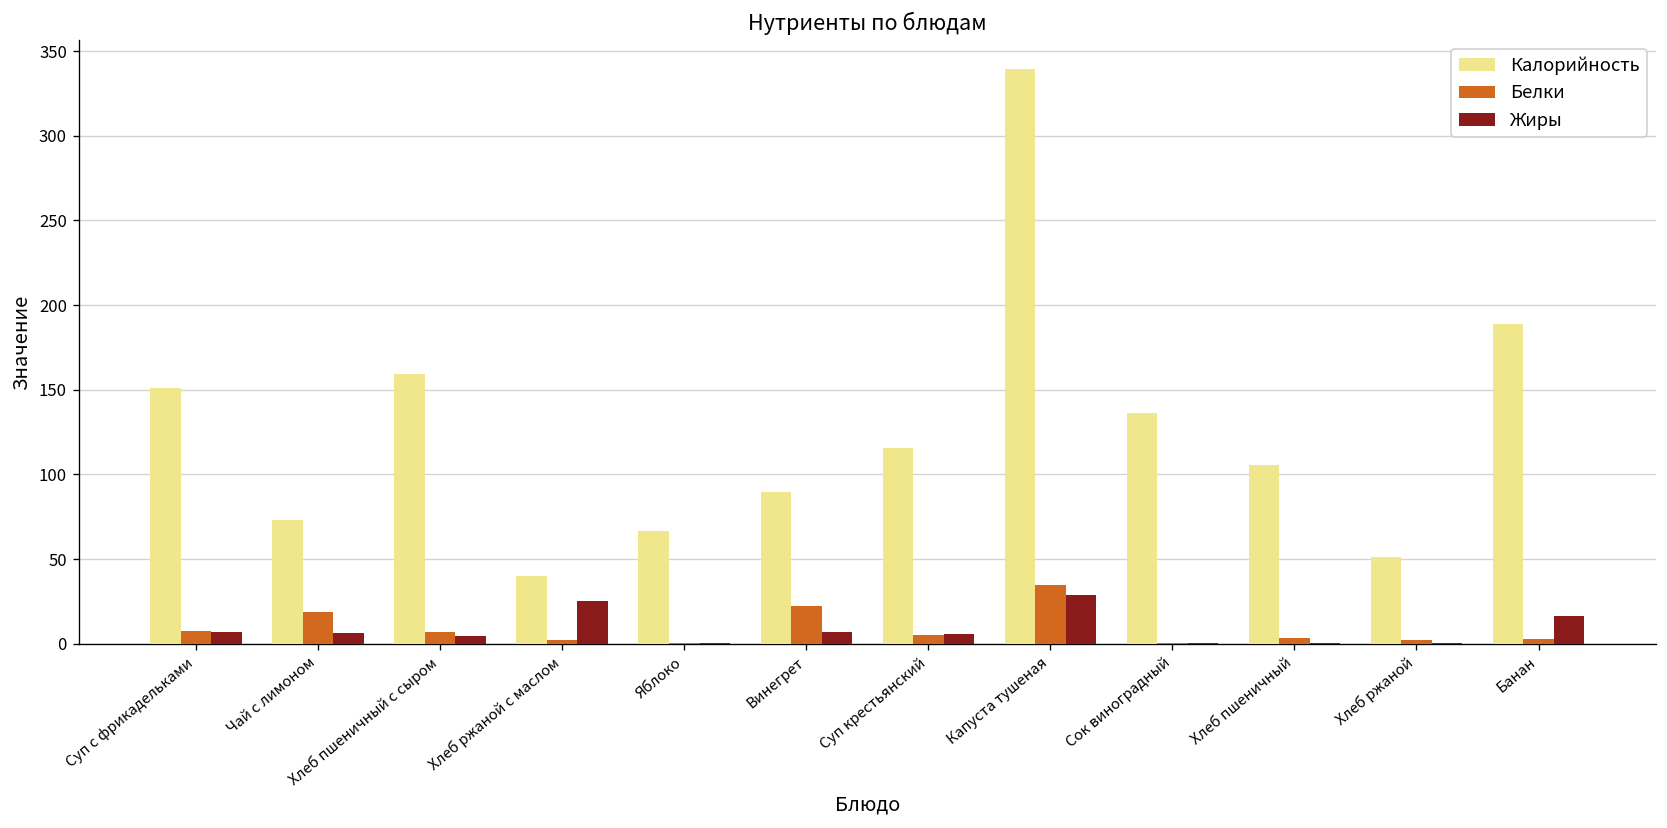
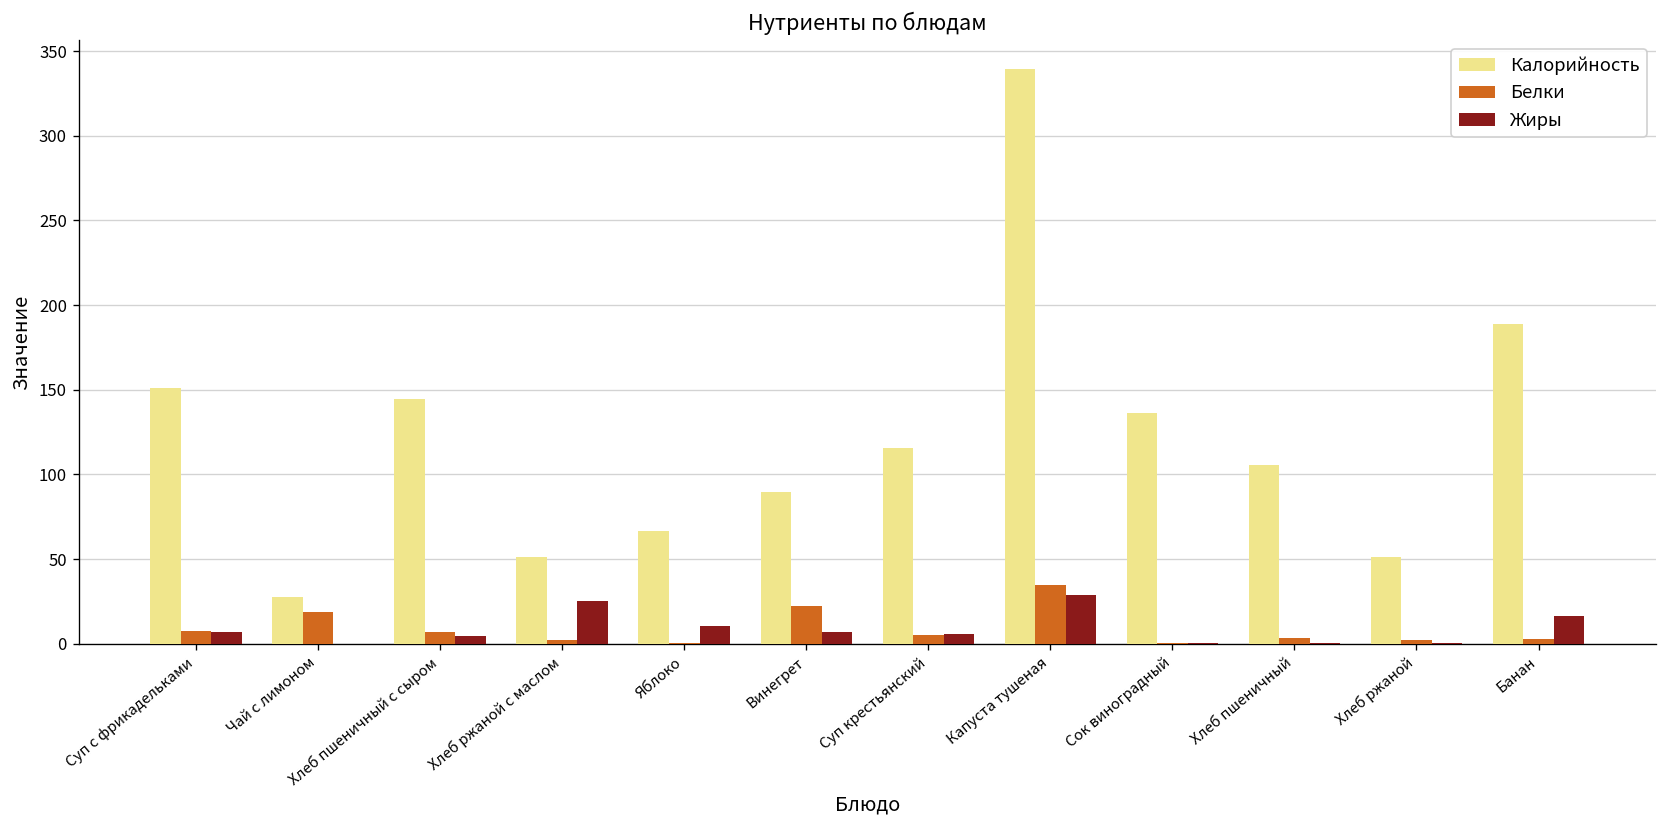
Калорийность, Чай с лимоном: 73 -> 28
Жиры, Чай с лимоном: 7 -> 0
Калорийность, Хлеб пшеничный с сыром: 160 -> 145
Калорийность, Хлеб ржаной с маслом: 40 -> 51
Жиры, Яблоко: 1 -> 11
